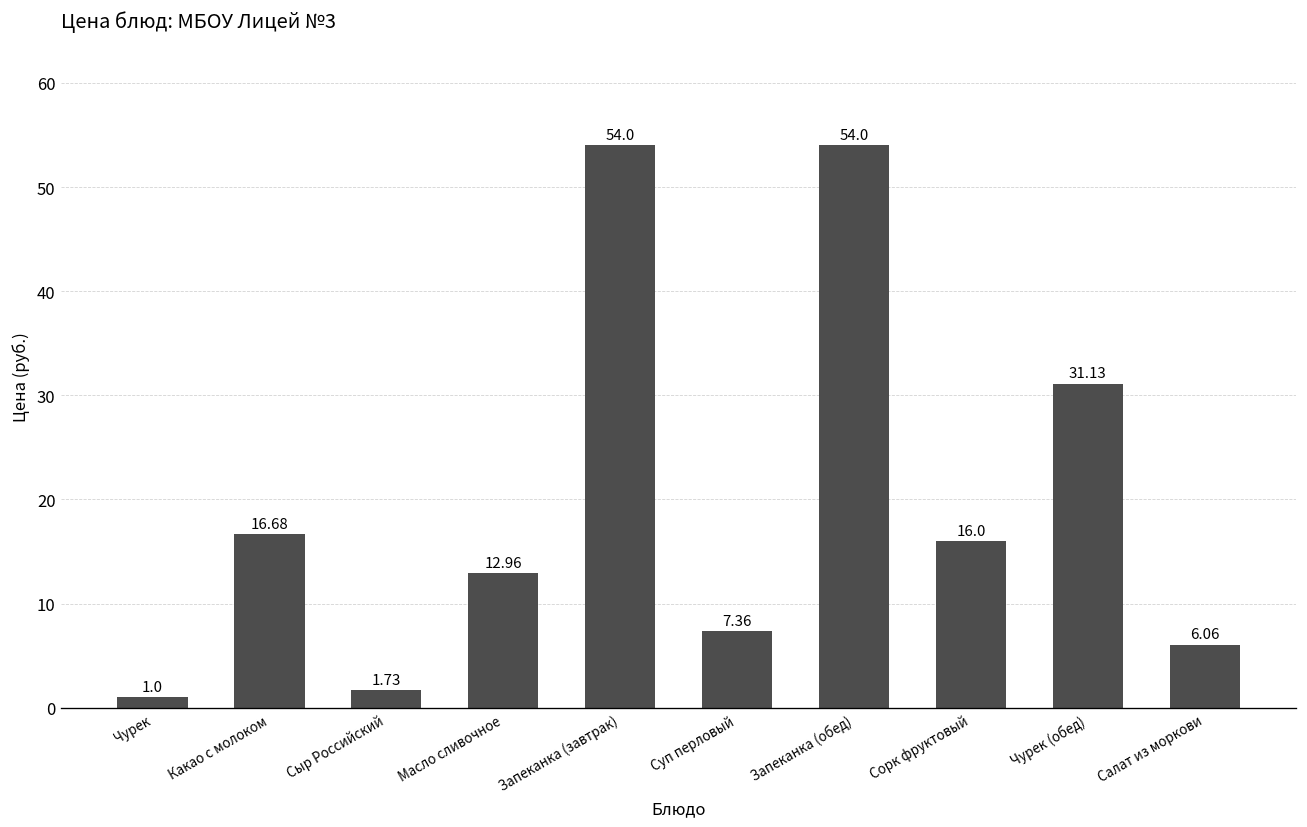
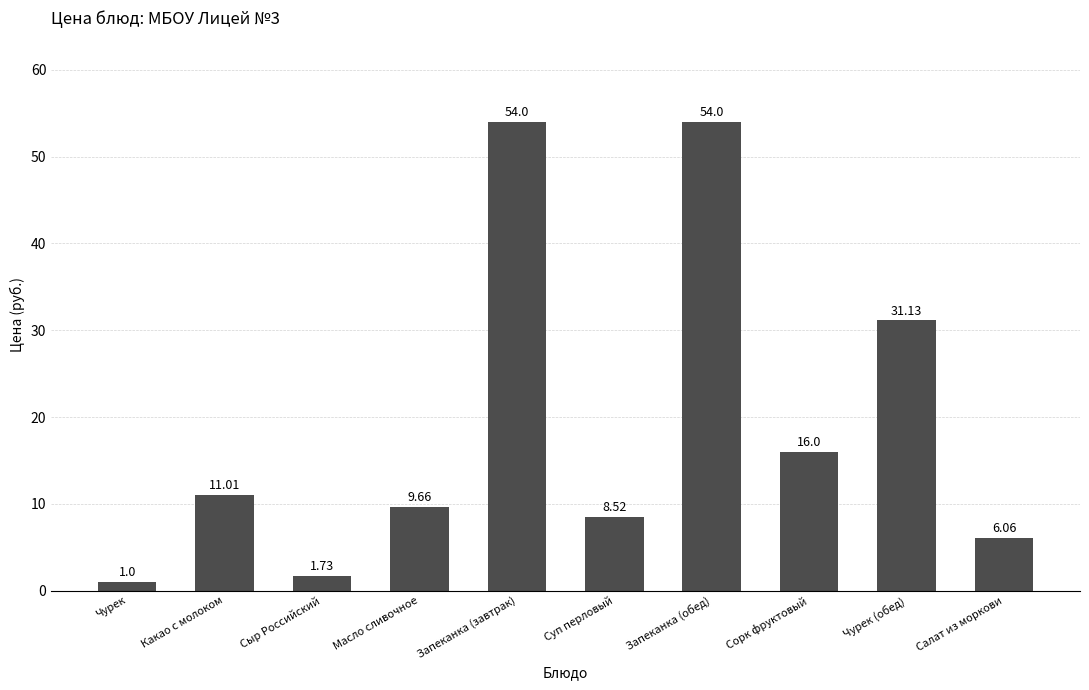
Какао с молоком: 16.68 -> 11.01
Масло сливочное: 12.96 -> 9.66
Суп перловый: 7.36 -> 8.52
